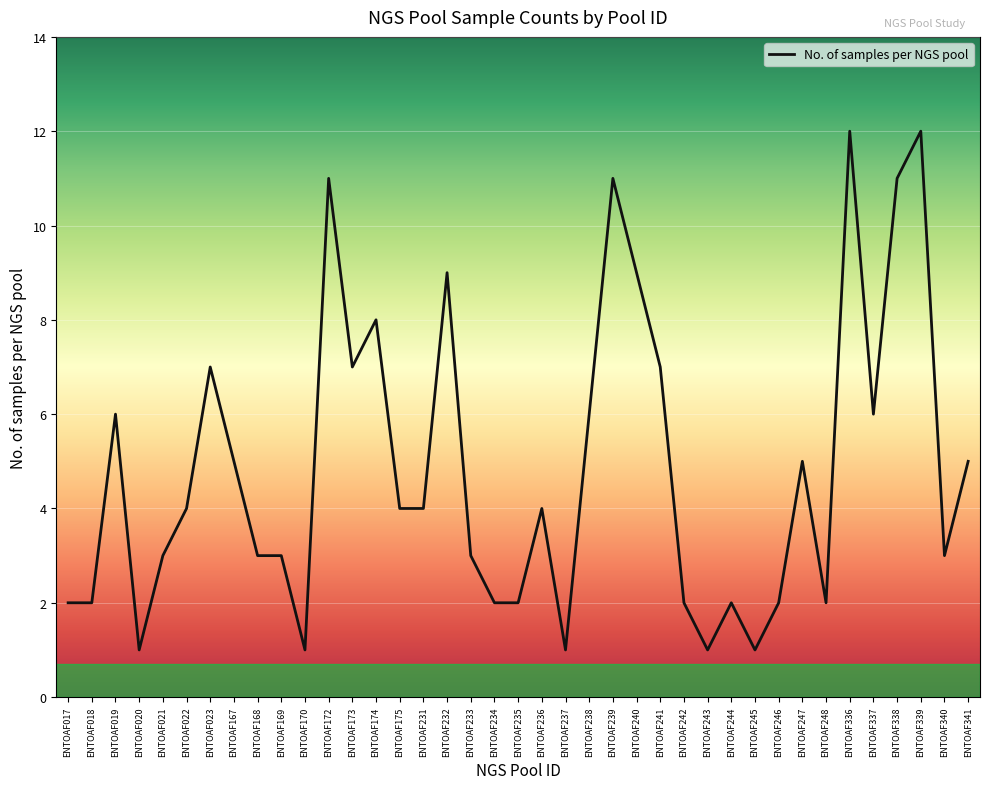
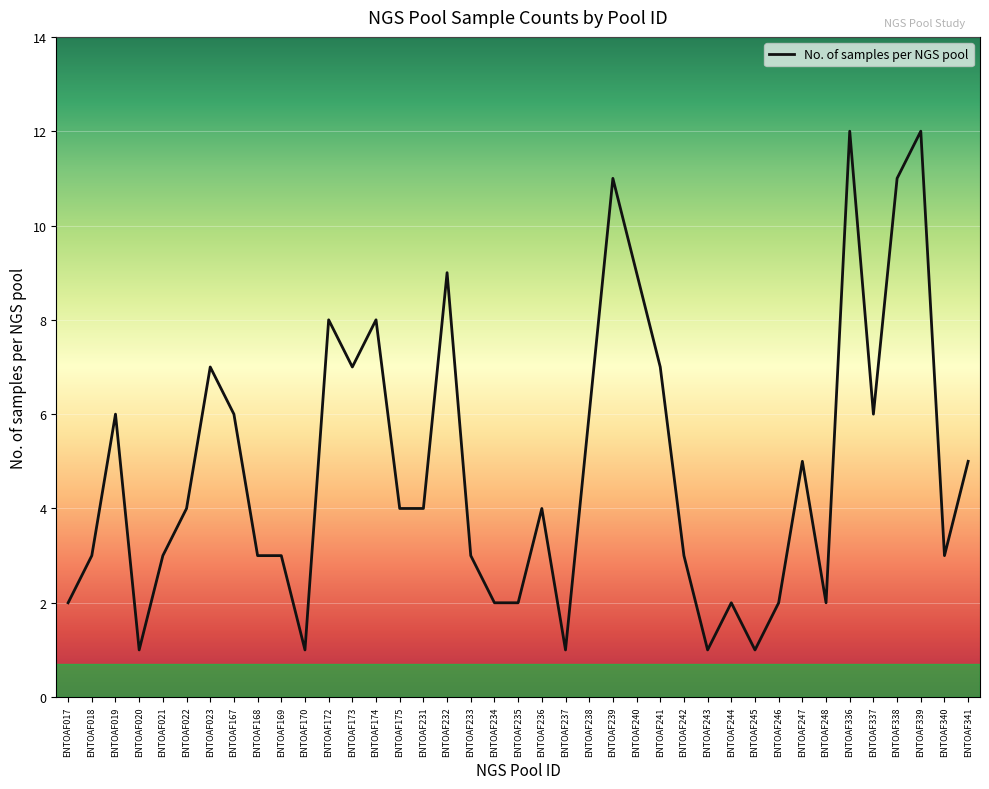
ENTOAF018: 2 -> 3
ENTOAF167: 5 -> 6
ENTOAF172: 11 -> 8
ENTOAF242: 2 -> 3
